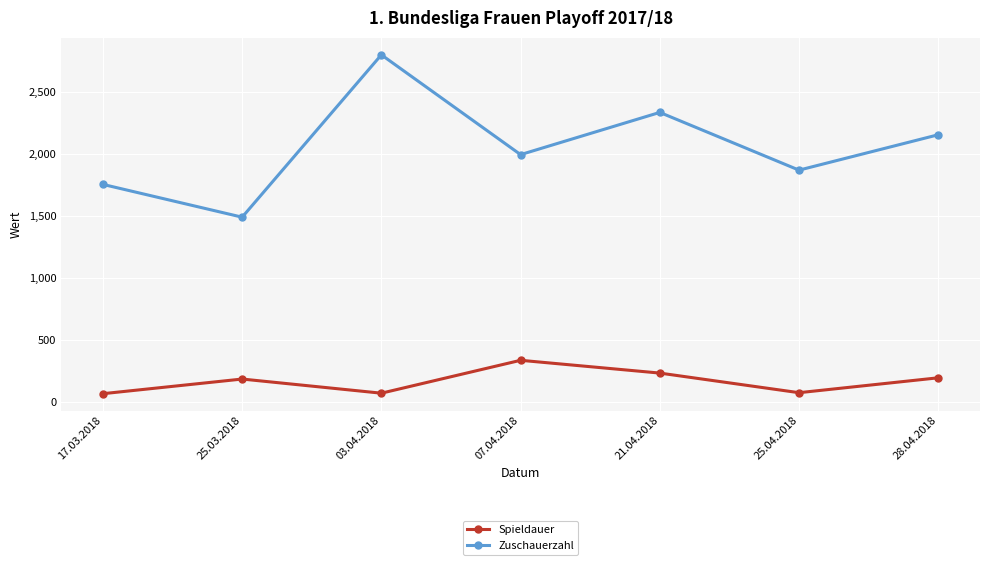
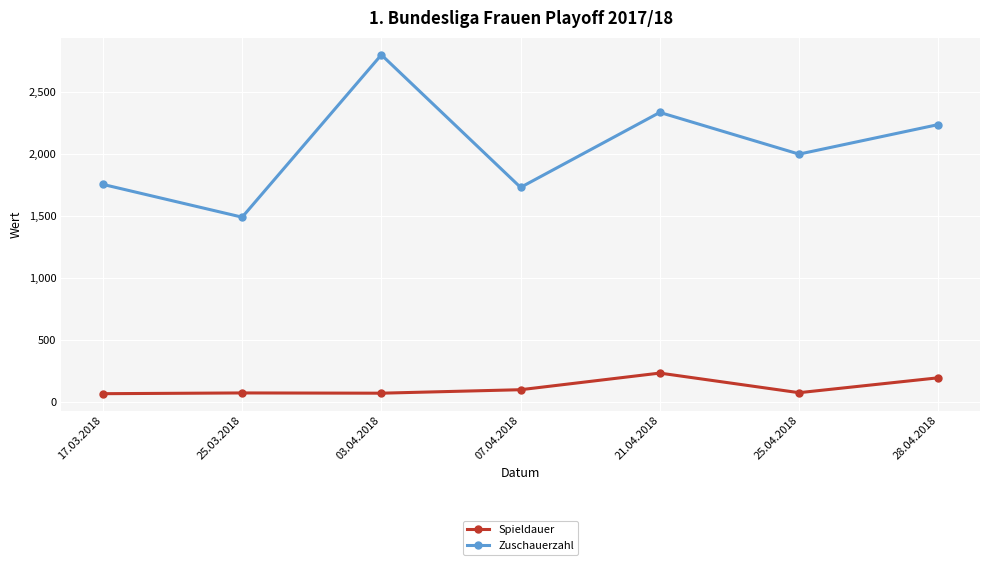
Spieldauer, 25.03.2018: 190 -> 80
Spieldauer, 07.04.2018: 340 -> 100
Zuschauerzahl, 07.04.2018: 2,000 -> 1,730
Zuschauerzahl, 25.04.2018: 1,870 -> 2,000
Zuschauerzahl, 28.04.2018: 2,160 -> 2,240
